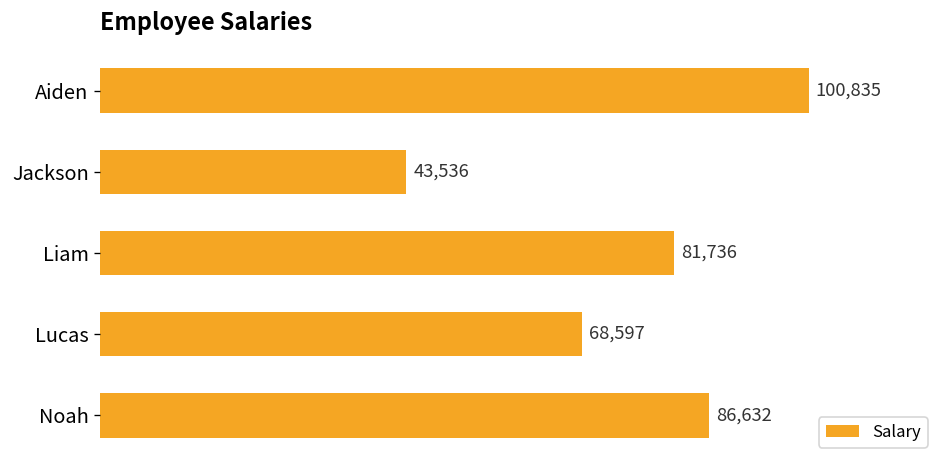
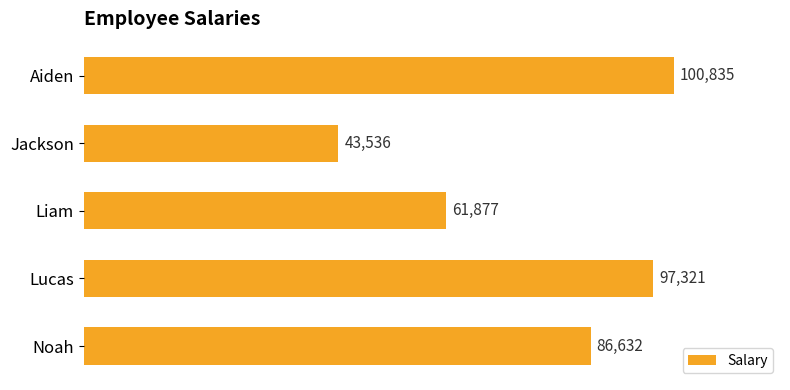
Liam: 81,736 -> 61,877
Lucas: 68,597 -> 97,321
